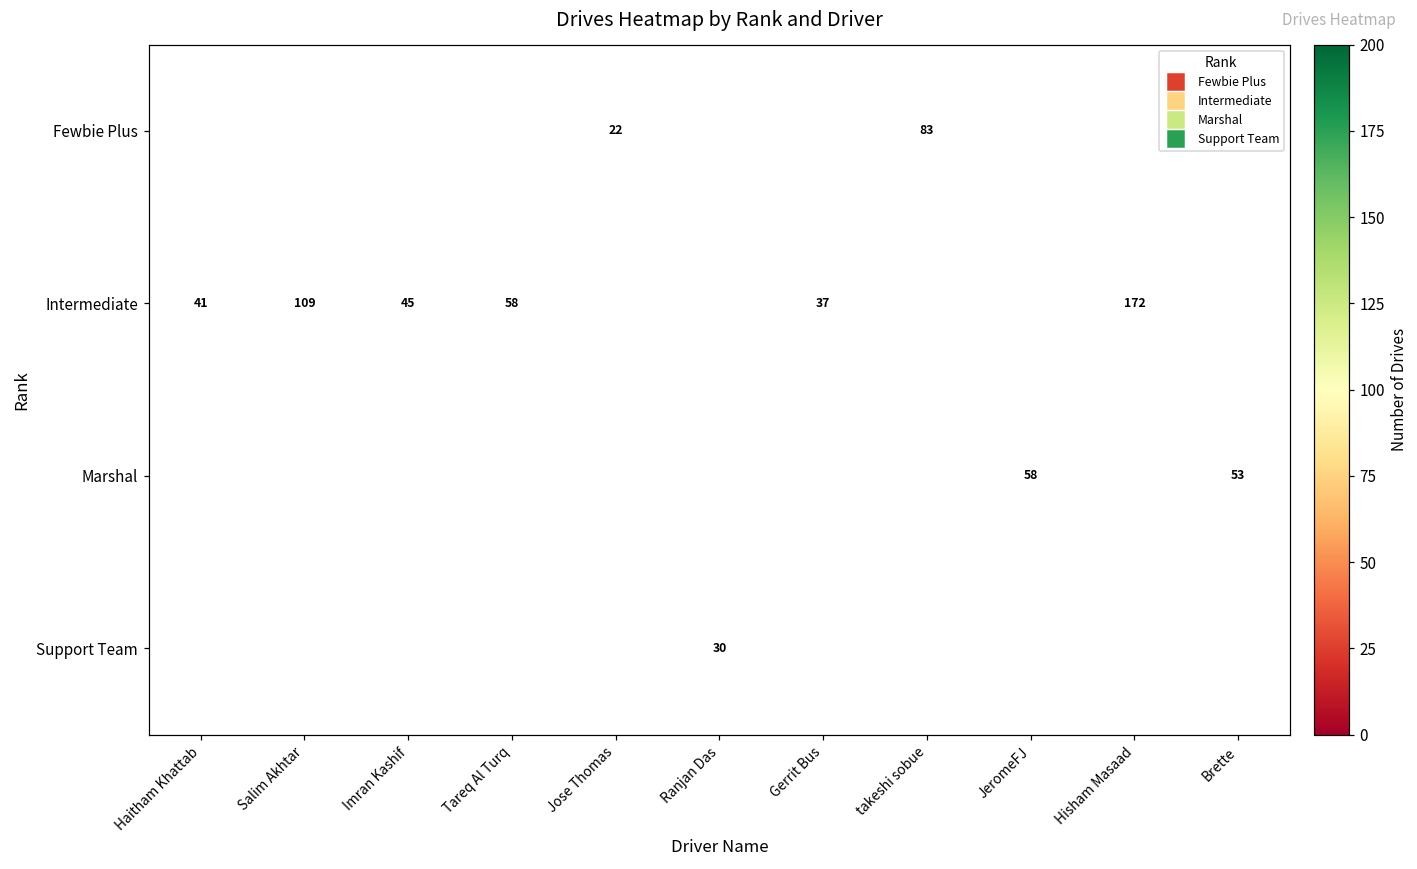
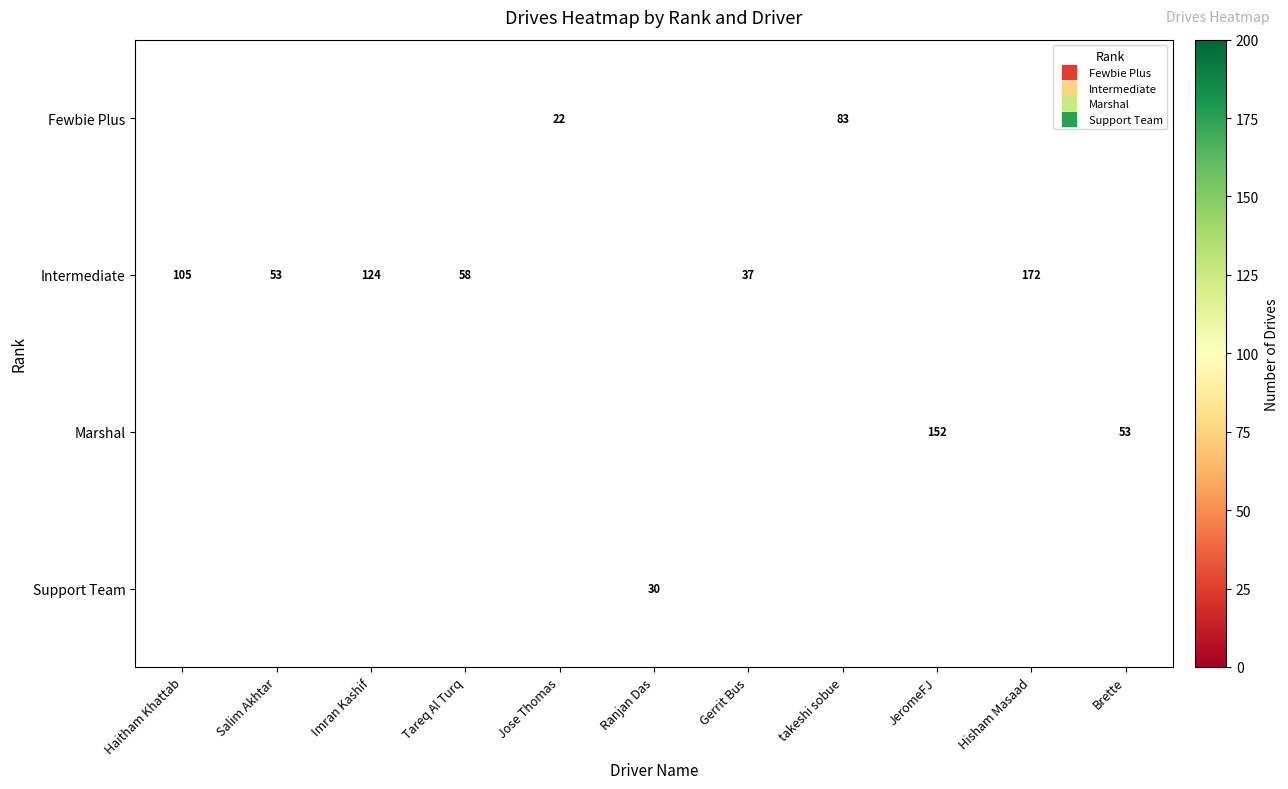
Intermediate, Haitham Khattab: 41 -> 105
Intermediate, Salim Akhtar: 109 -> 53
Intermediate, Imran Kashif: 45 -> 124
Marshal, JeromeFJ: 58 -> 152
